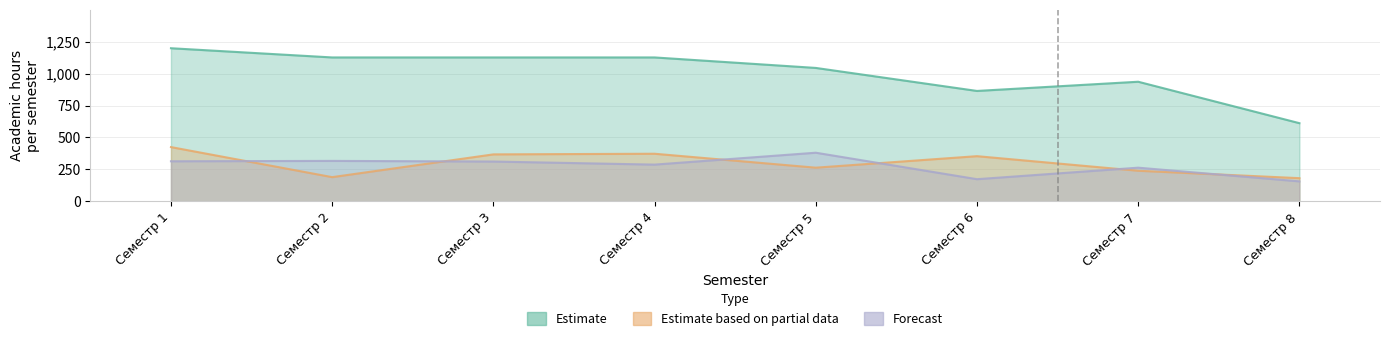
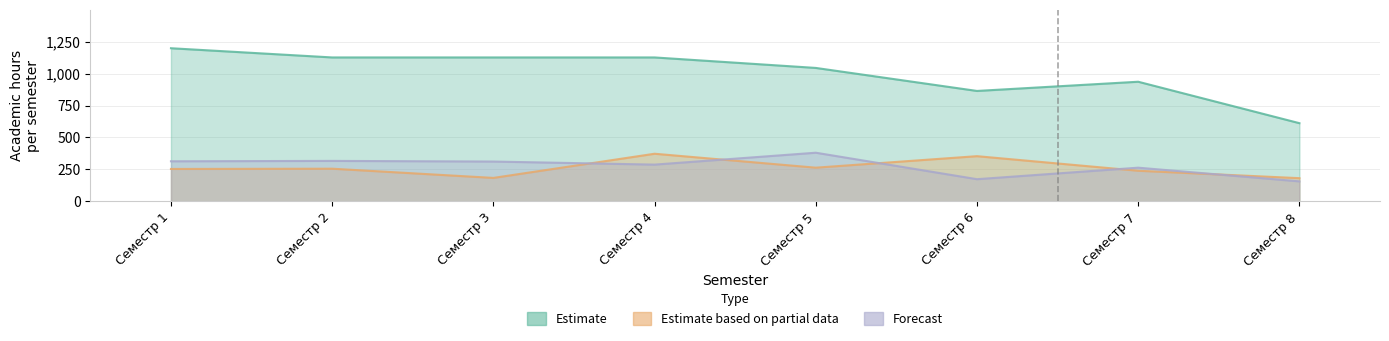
Estimate based on partial data, Семестр 1: 430 -> 250
Estimate based on partial data, Семестр 2: 190 -> 260
Estimate based on partial data, Семестр 3: 370 -> 180
